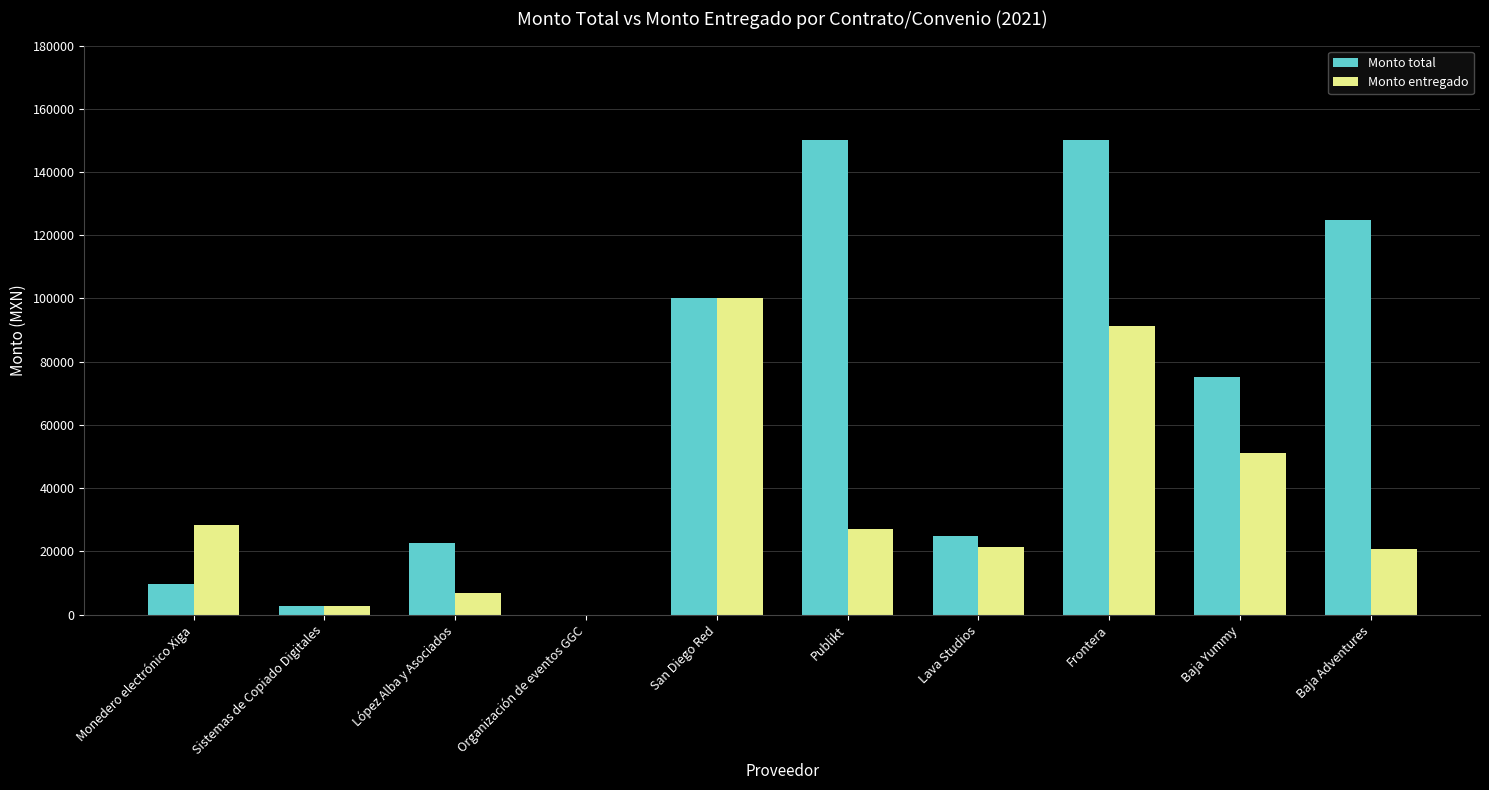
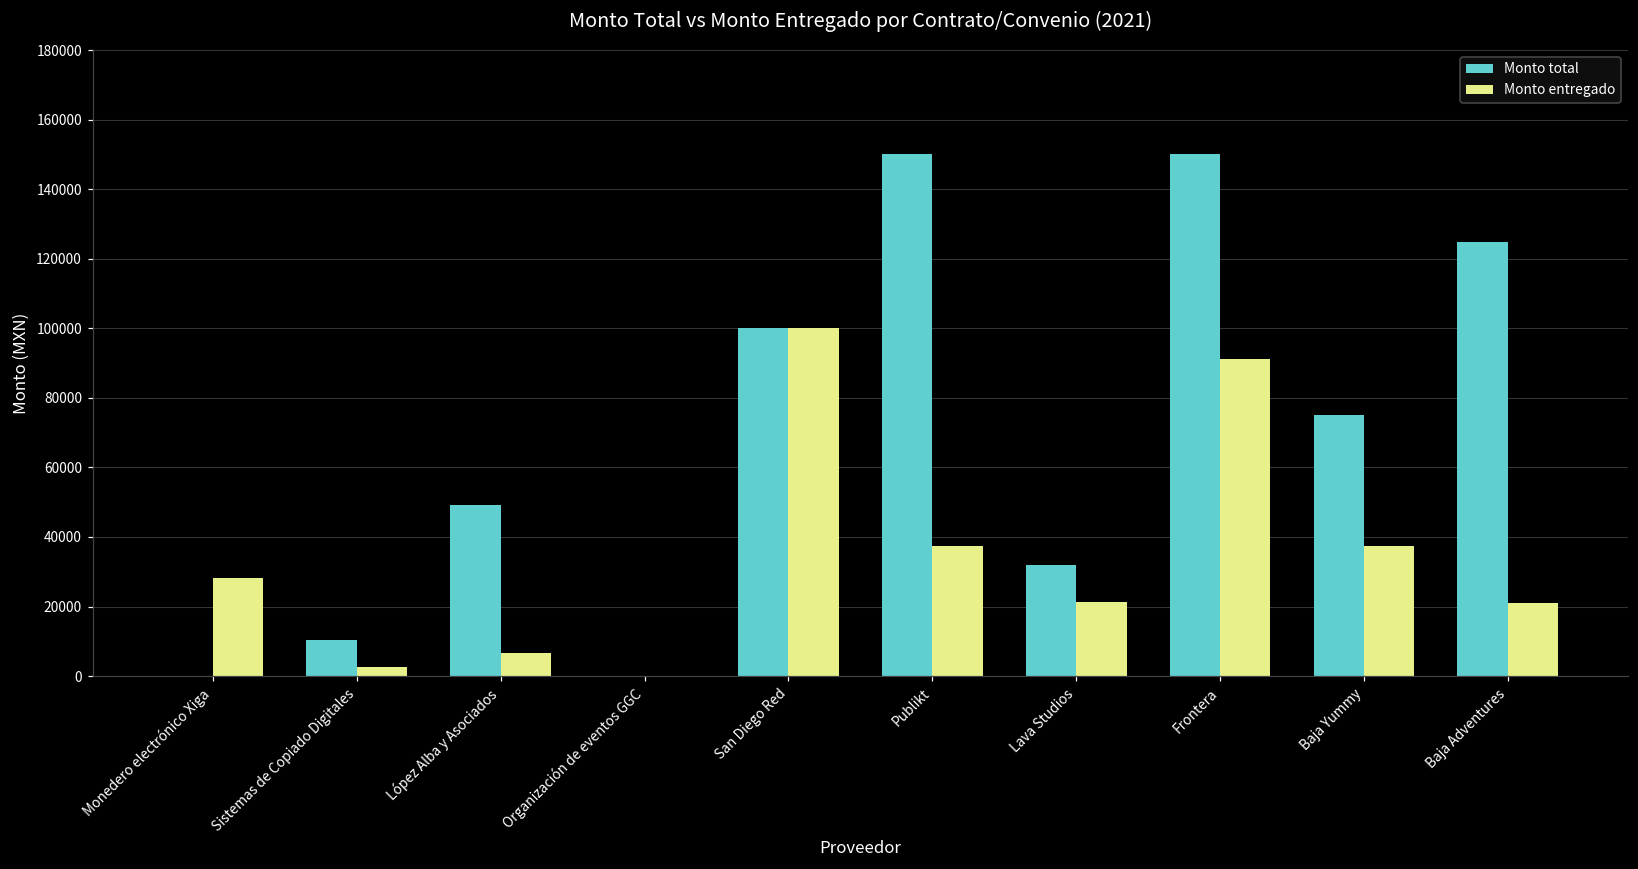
Monto total, Monedero electrónico Xiga: 10000 -> 0
Monto total, Sistemas de Copiado Digitales: 3000 -> 10000
Monto total, López Alba y Asociados: 23000 -> 49000
Monto entregado, Publikt: 27000 -> 38000
Monto total, Lava Studios: 25000 -> 32000
Monto entregado, Baja Yummy: 51000 -> 38000
